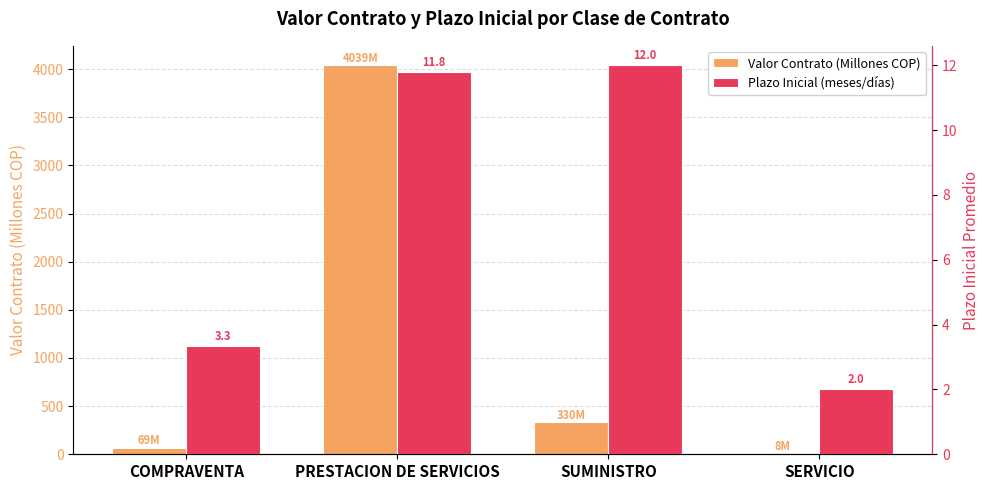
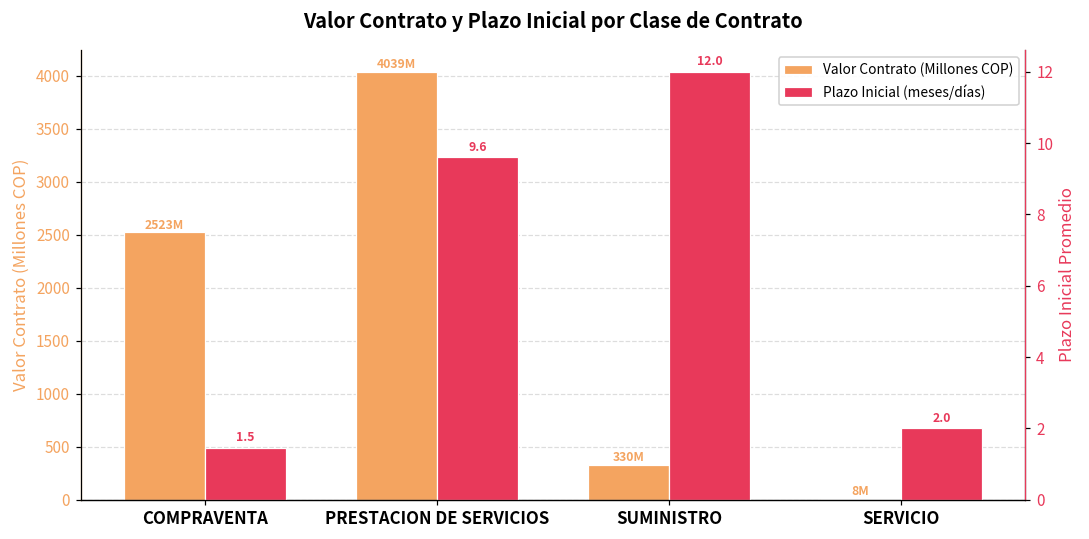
Valor Contrato (Millones COP), COMPRAVENTA: 69M -> 2523M
Plazo Inicial (meses/días), COMPRAVENTA: 3.3 -> 1.5
Plazo Inicial (meses/días), PRESTACION DE SERVICIOS: 11.8 -> 9.6
